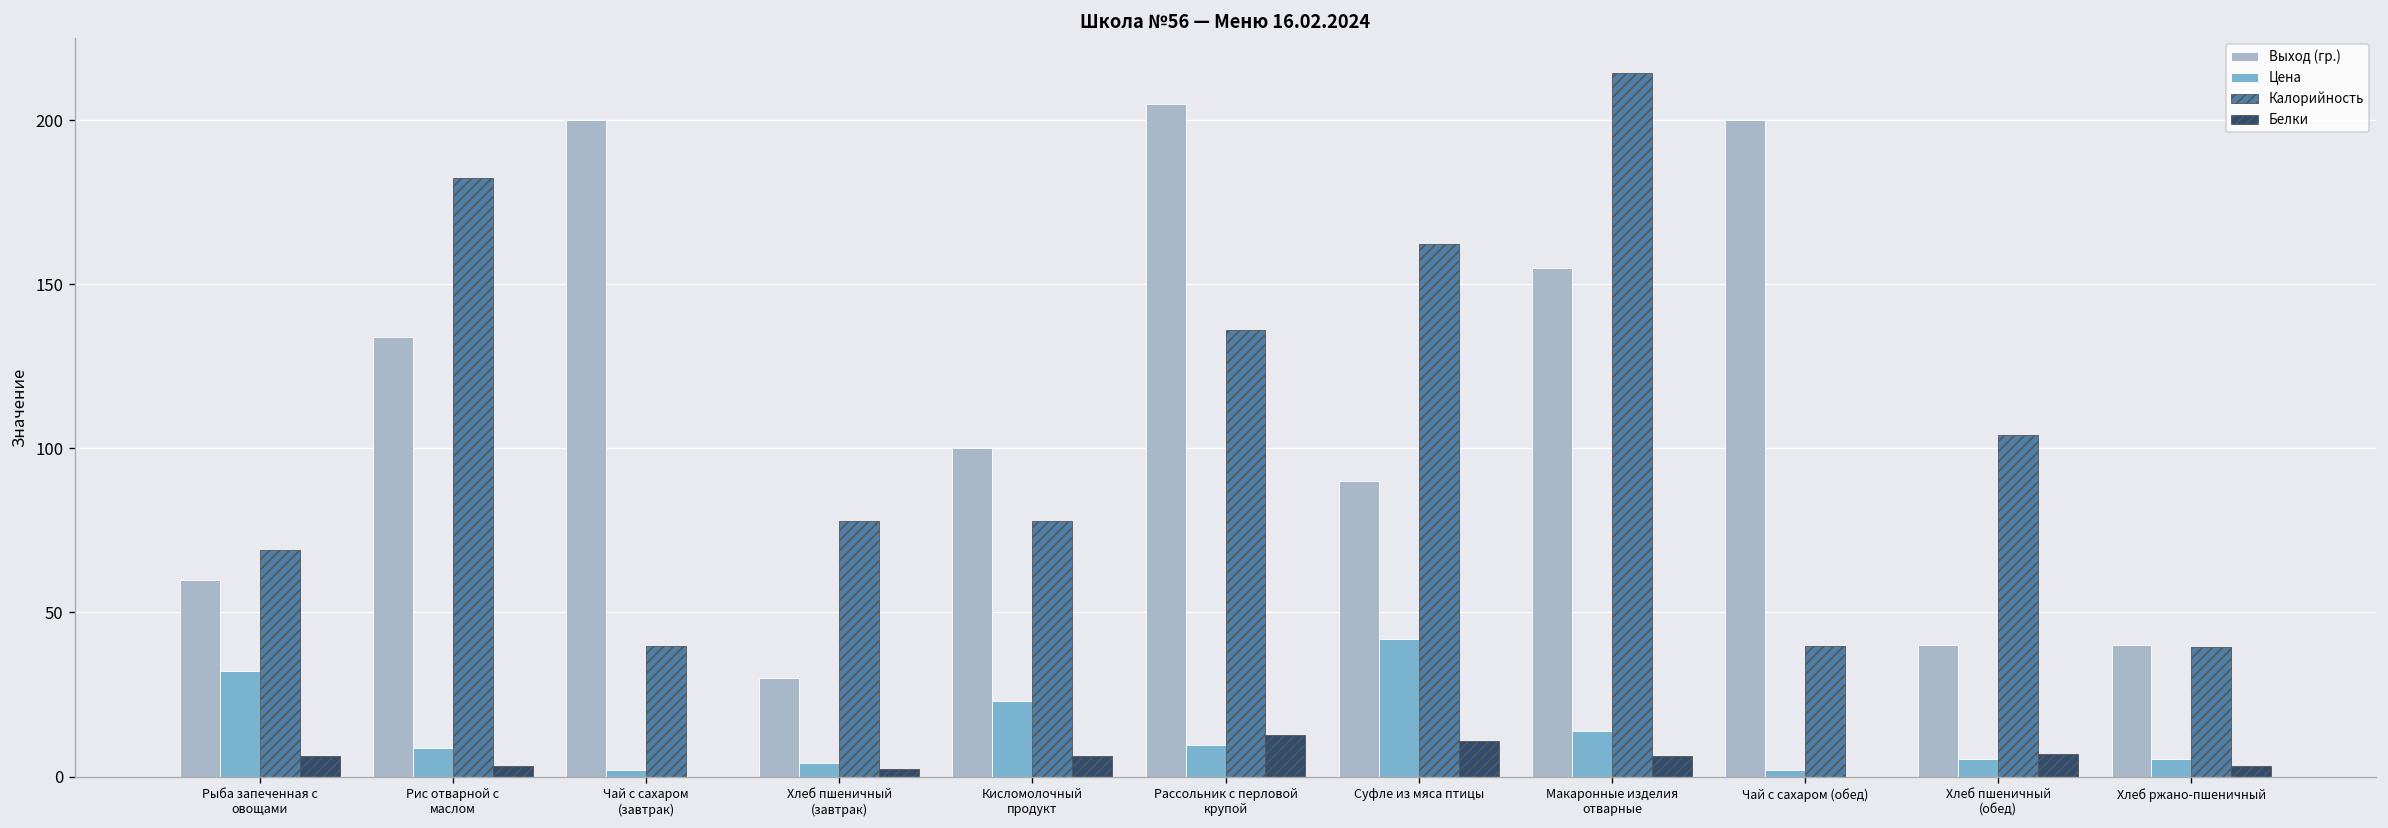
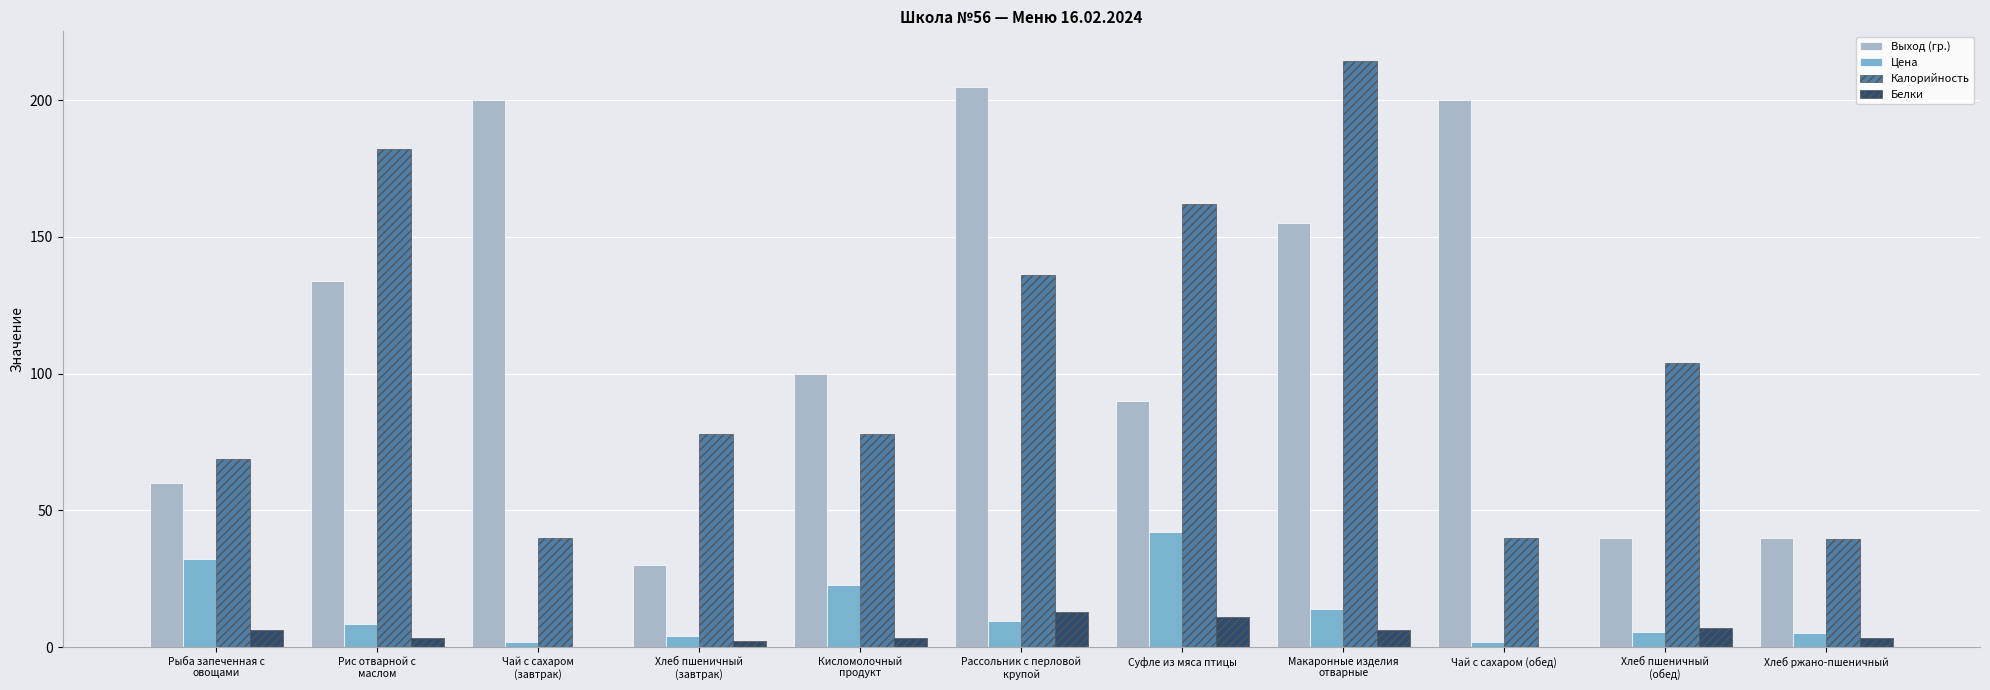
Белки, Кисломолочный продукт: 6 -> 3
